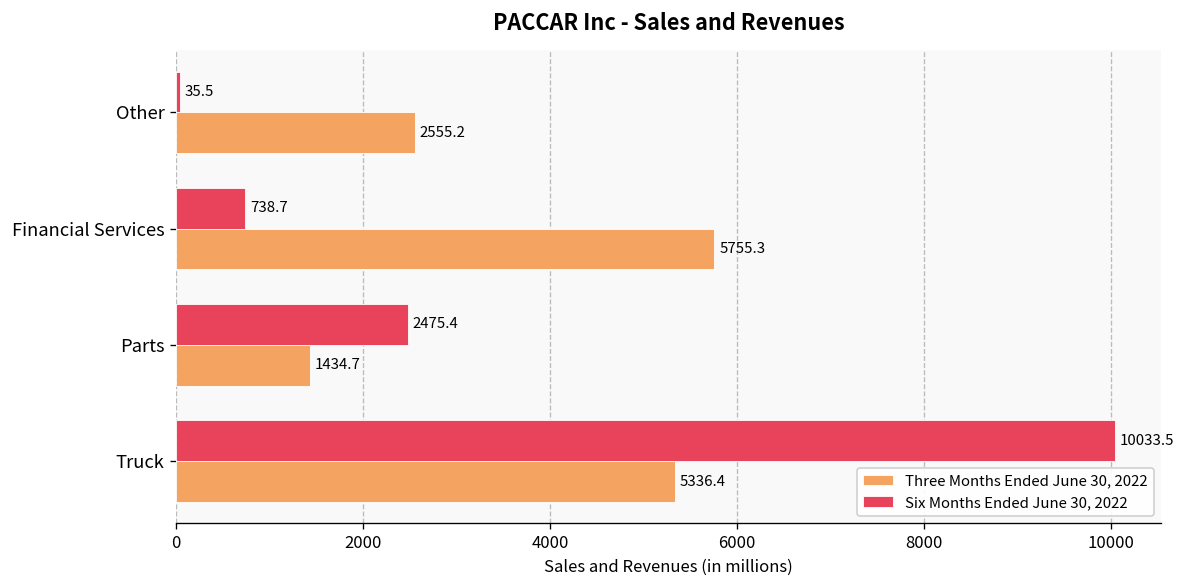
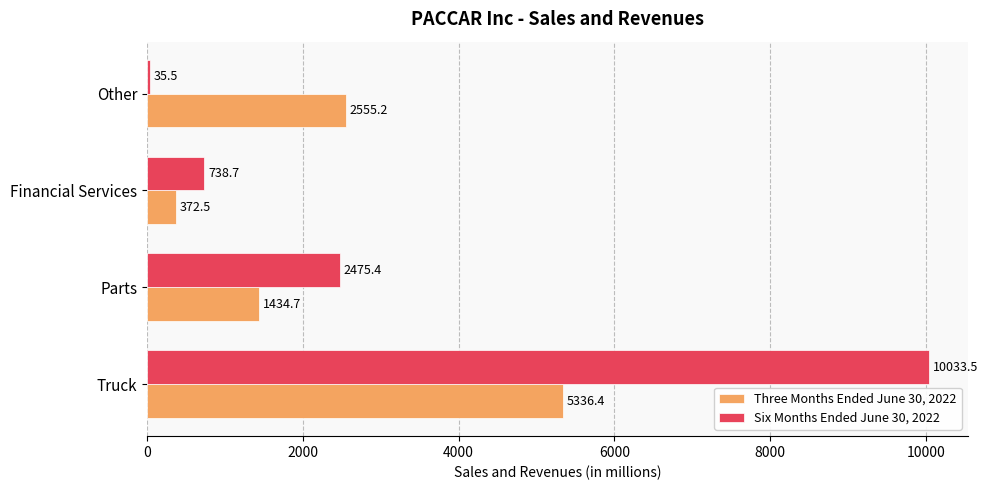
Three Months Ended June 30, 2022, Financial Services: 5755.3 -> 372.5
